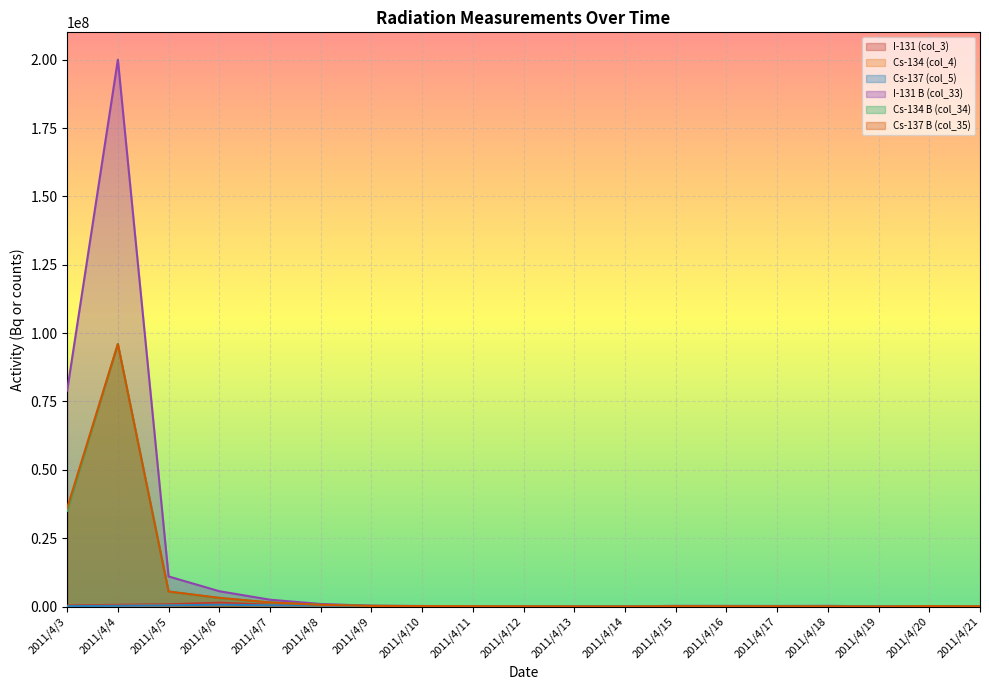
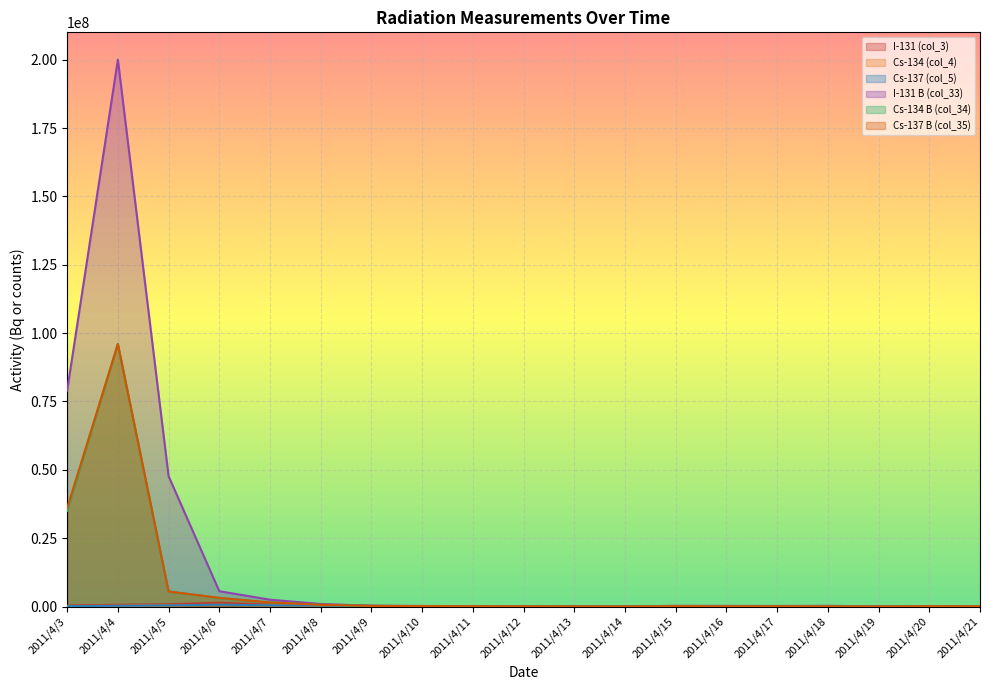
I-131 B (col_33), 2011/4/5: 11000000 -> 48000000
